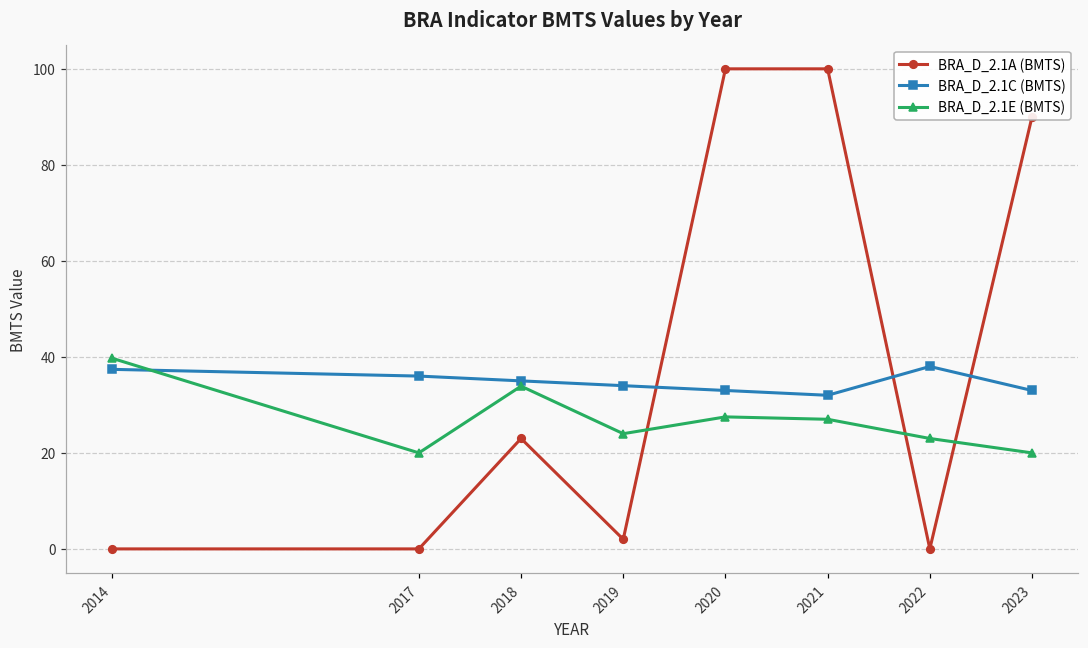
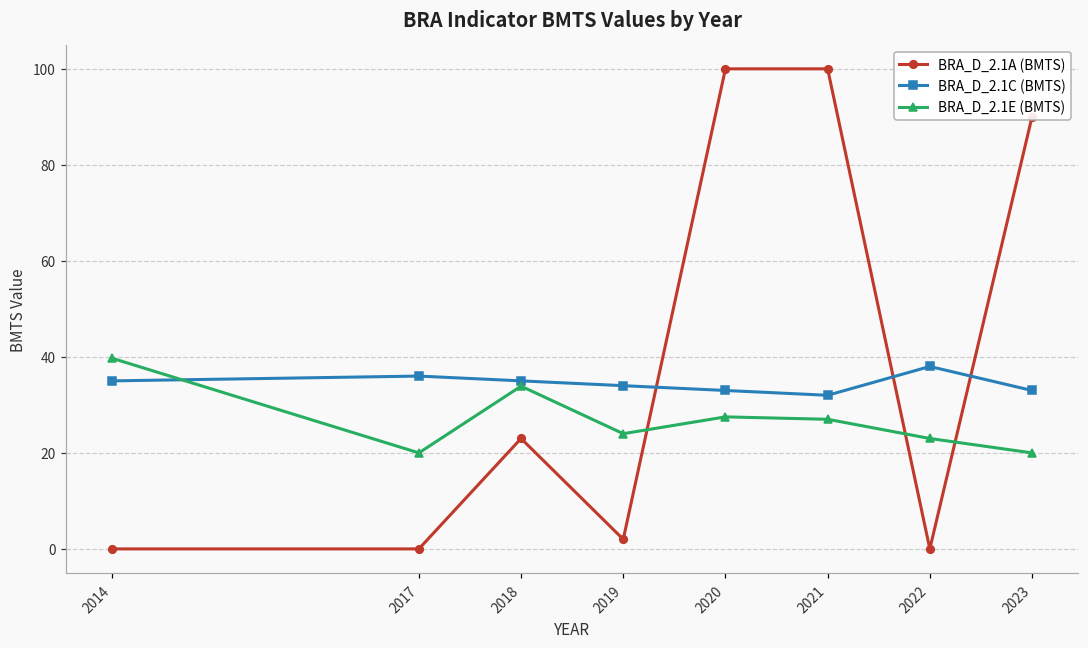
BRA_D_2.1C (BMTS), 2014: 37 -> 35
